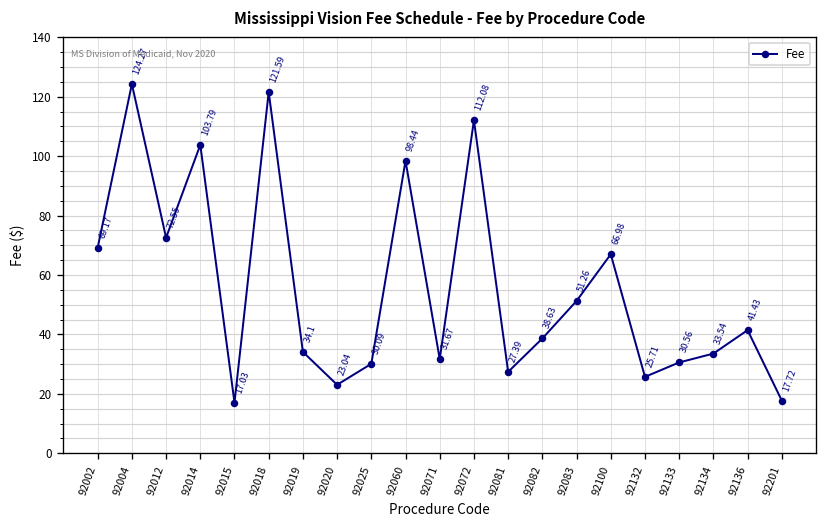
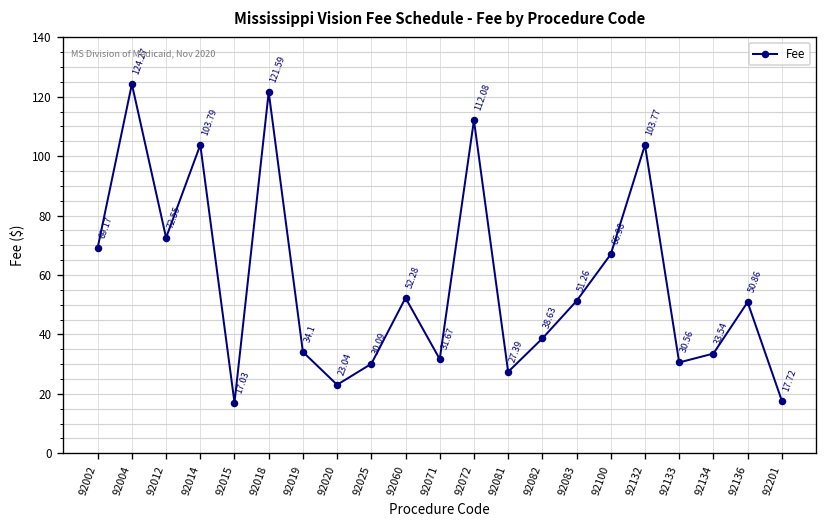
92060: 98.44 -> 52.28
92132: 25.71 -> 103.77
92136: 41.43 -> 50.86
